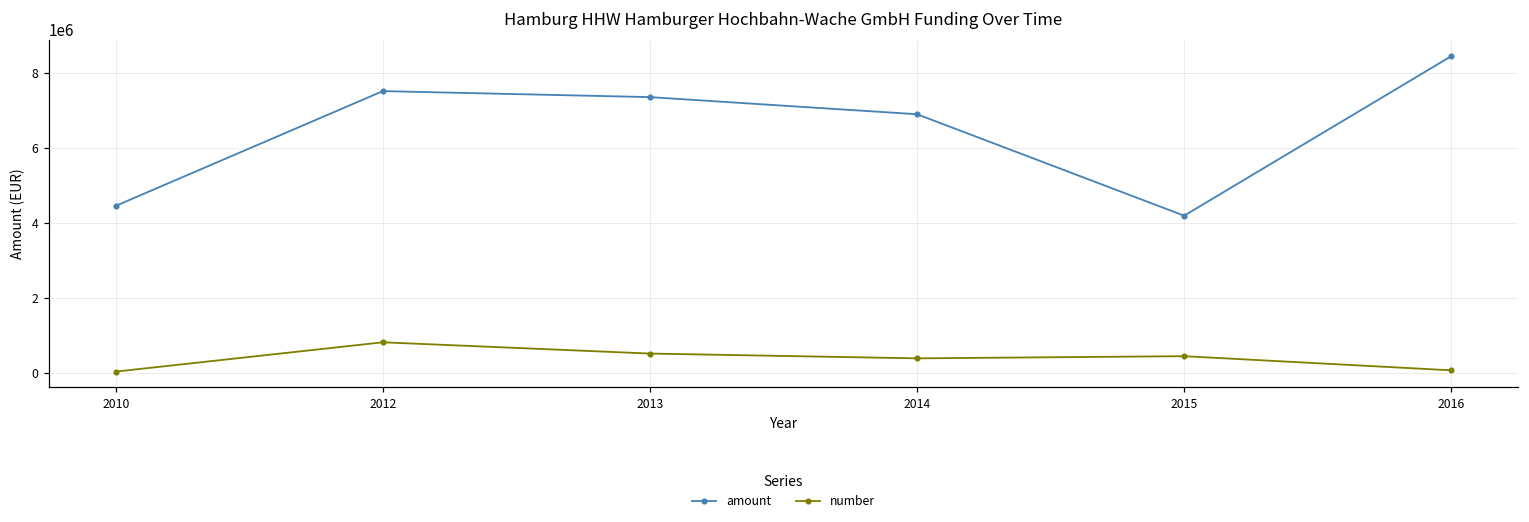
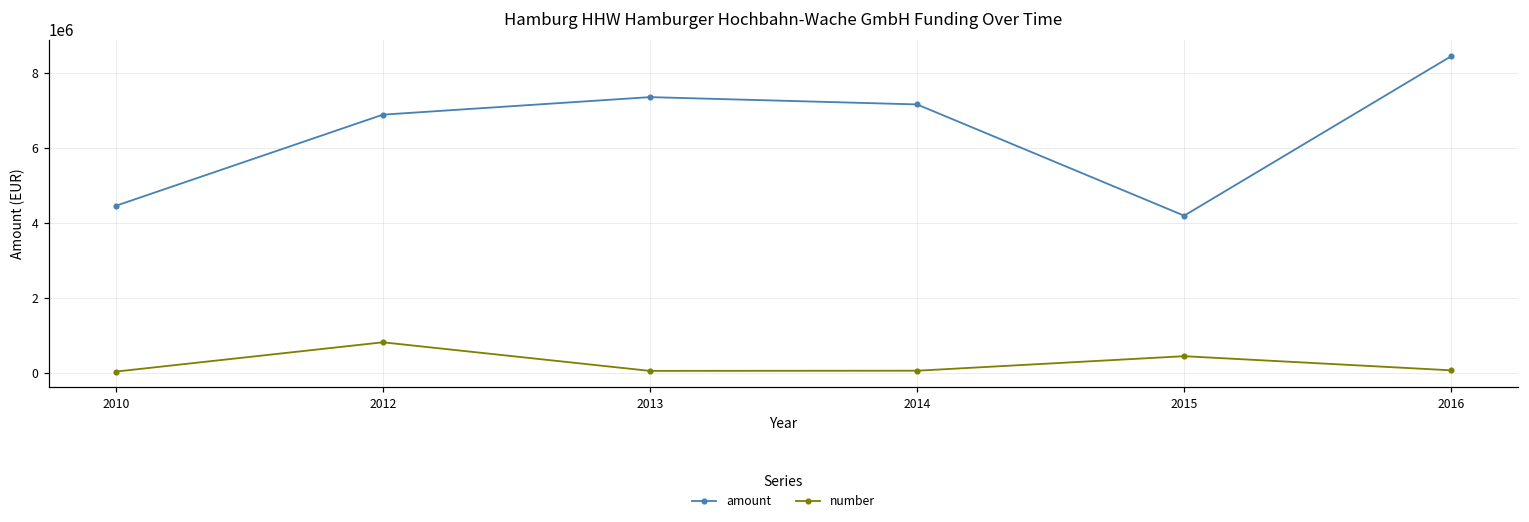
amount, 2012: 7500000 -> 6900000
number, 2013: 500000 -> 100000
amount, 2014: 6900000 -> 7200000
number, 2014: 400000 -> 100000
